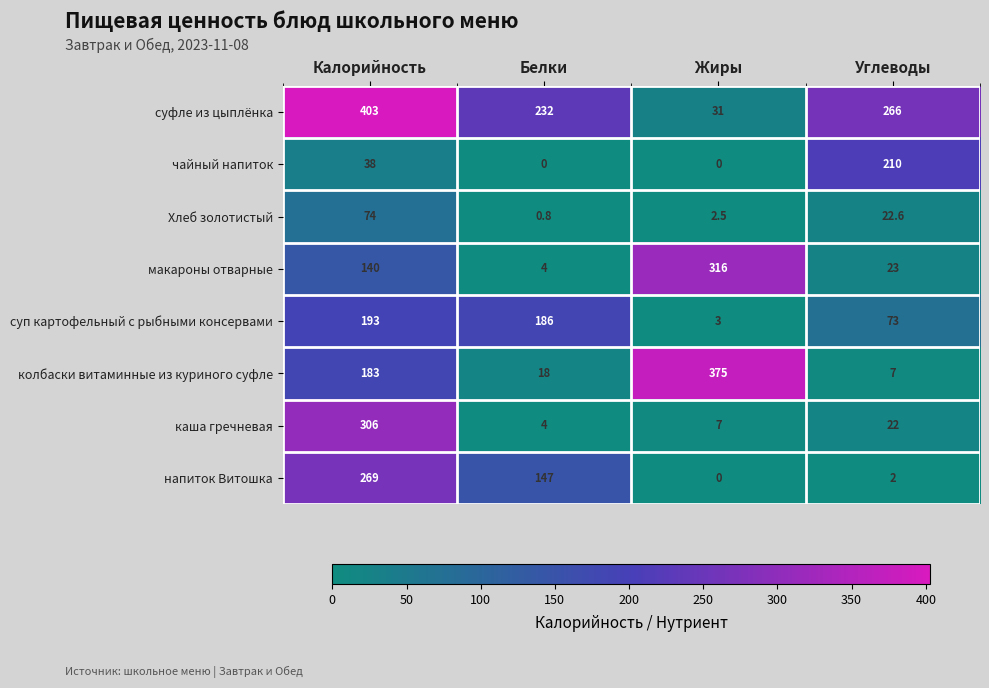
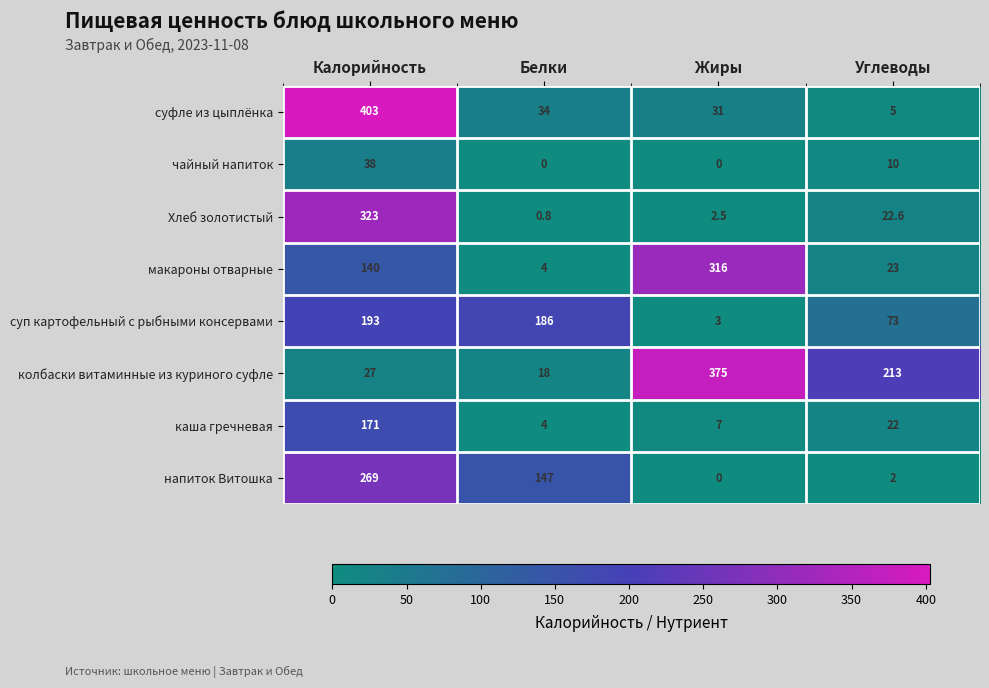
суфле из цыплёнка, Белки: 232 -> 34
суфле из цыплёнка, Углеводы: 266 -> 5
чайный напиток, Углеводы: 210 -> 10
Хлеб золотистый, Калорийность: 74 -> 323
колбаски витаминные из куриного суфле, Калорийность: 183 -> 27
колбаски витаминные из куриного суфле, Углеводы: 7 -> 213
каша гречневая, Калорийность: 306 -> 171
